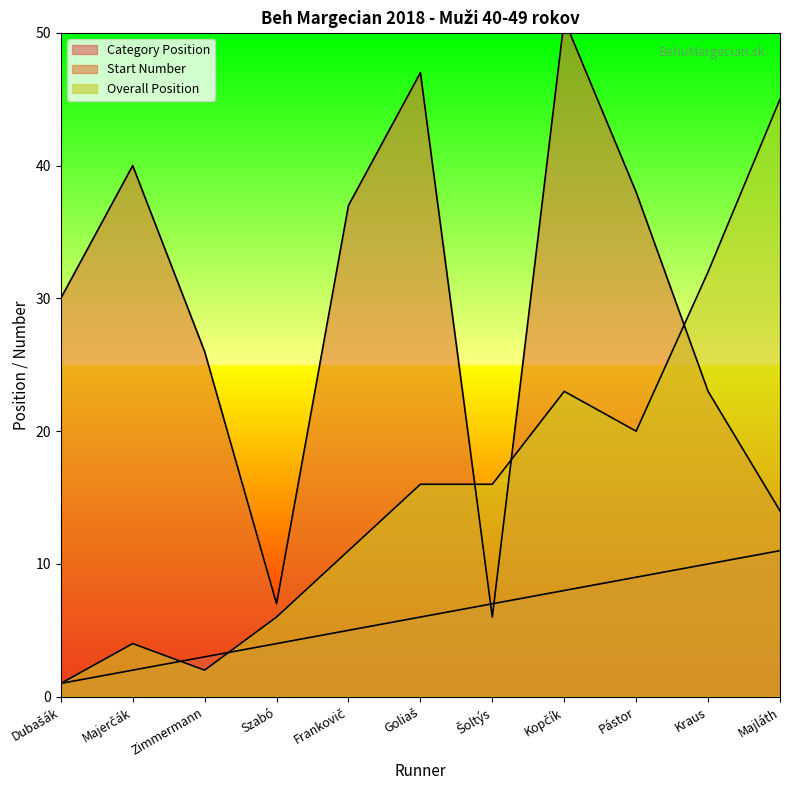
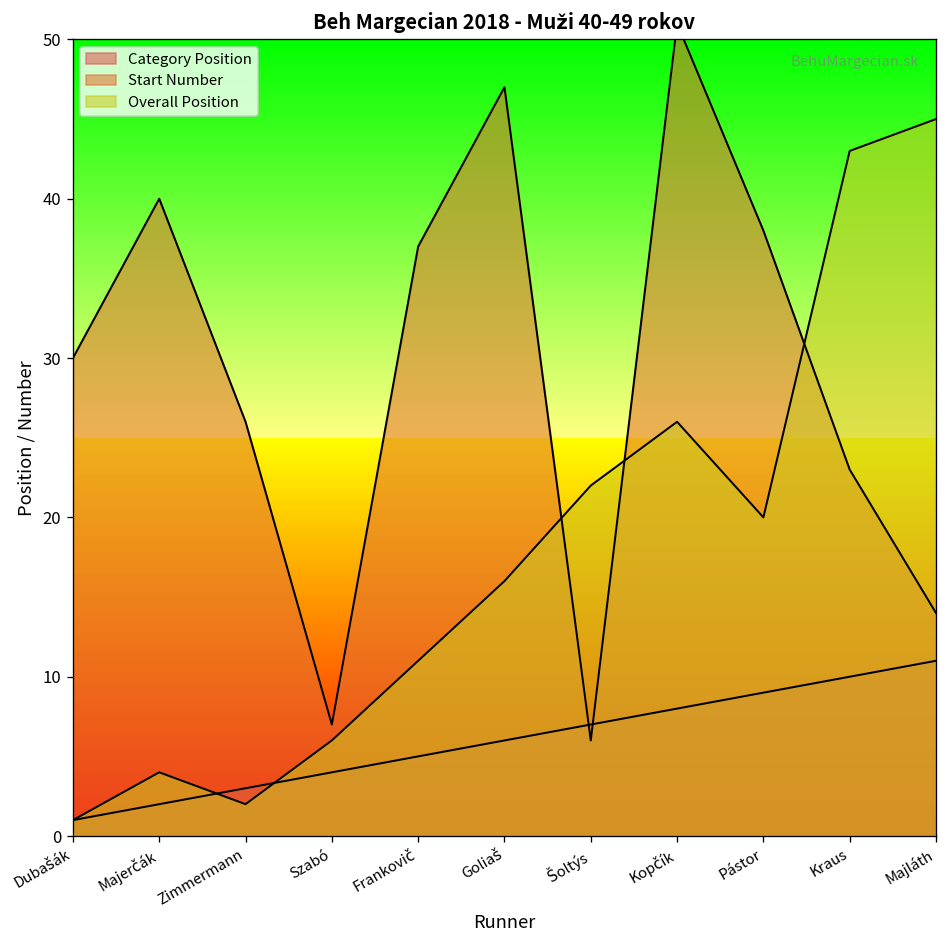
Overall Position, Šoltýs: 16 -> 22
Overall Position, Kopčík: 23 -> 26
Overall Position, Kraus: 32 -> 43
